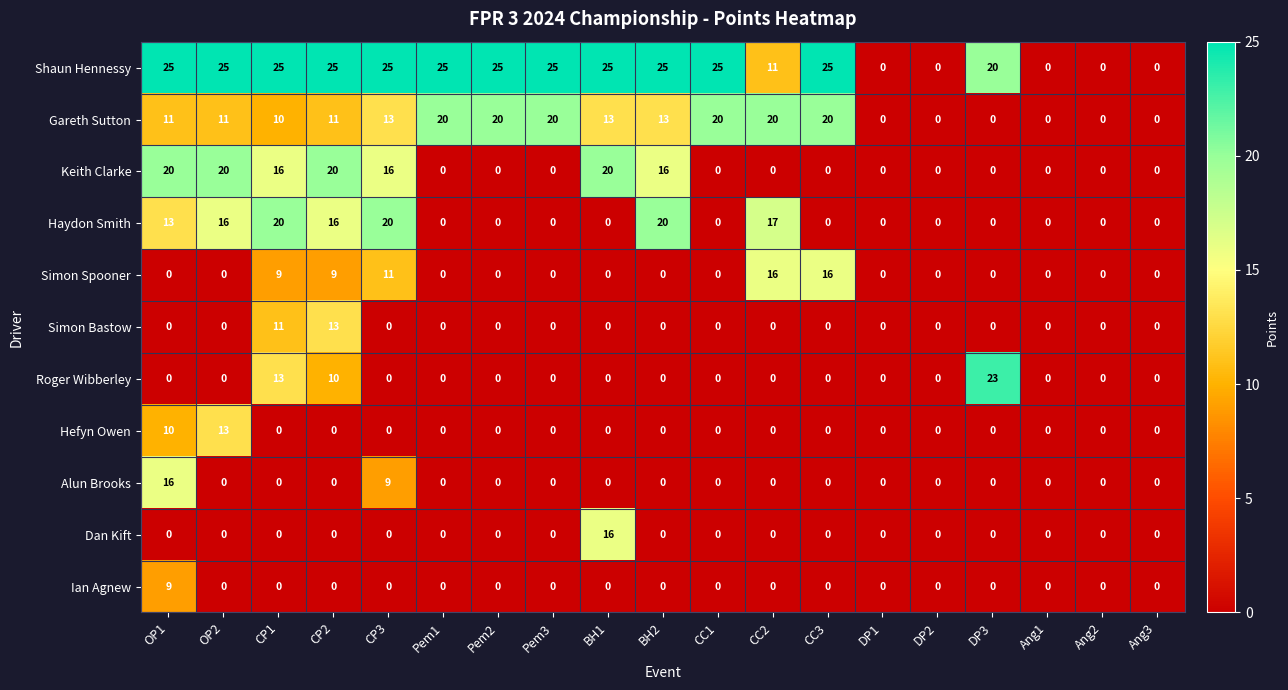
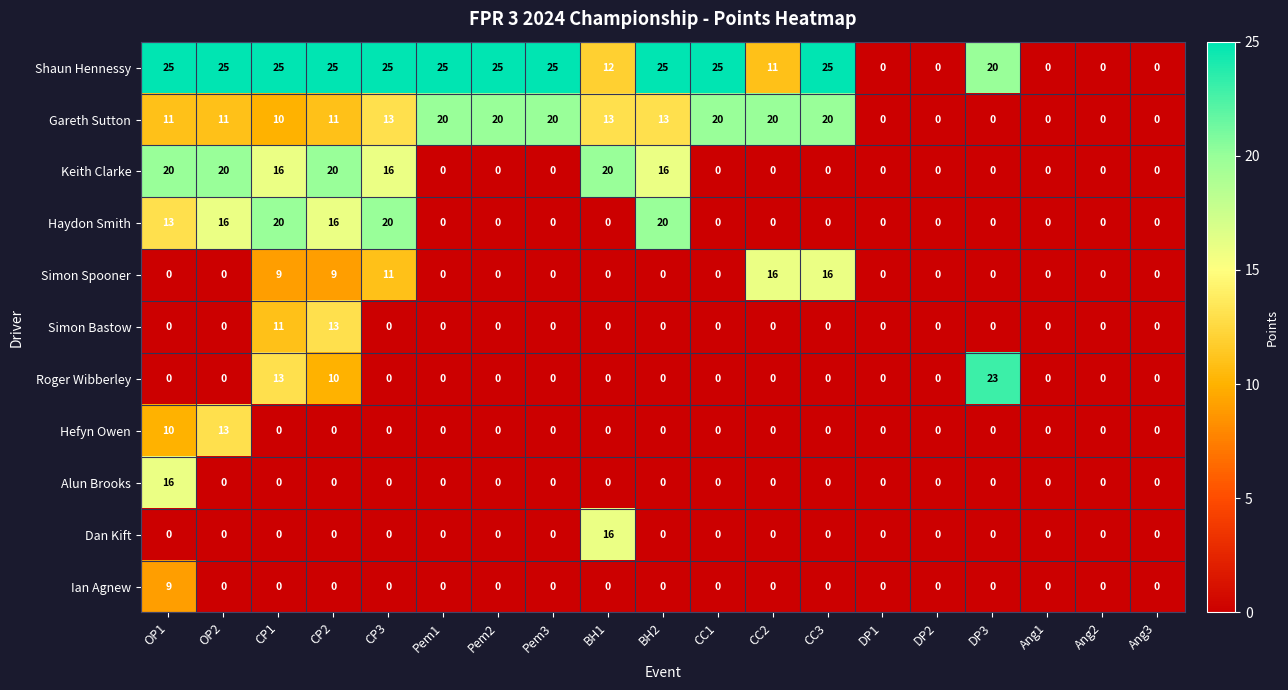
Shaun Hennessy, BH1: 25 -> 12
Haydon Smith, CC2: 17 -> 0
Alun Brooks, CP3: 9 -> 0
